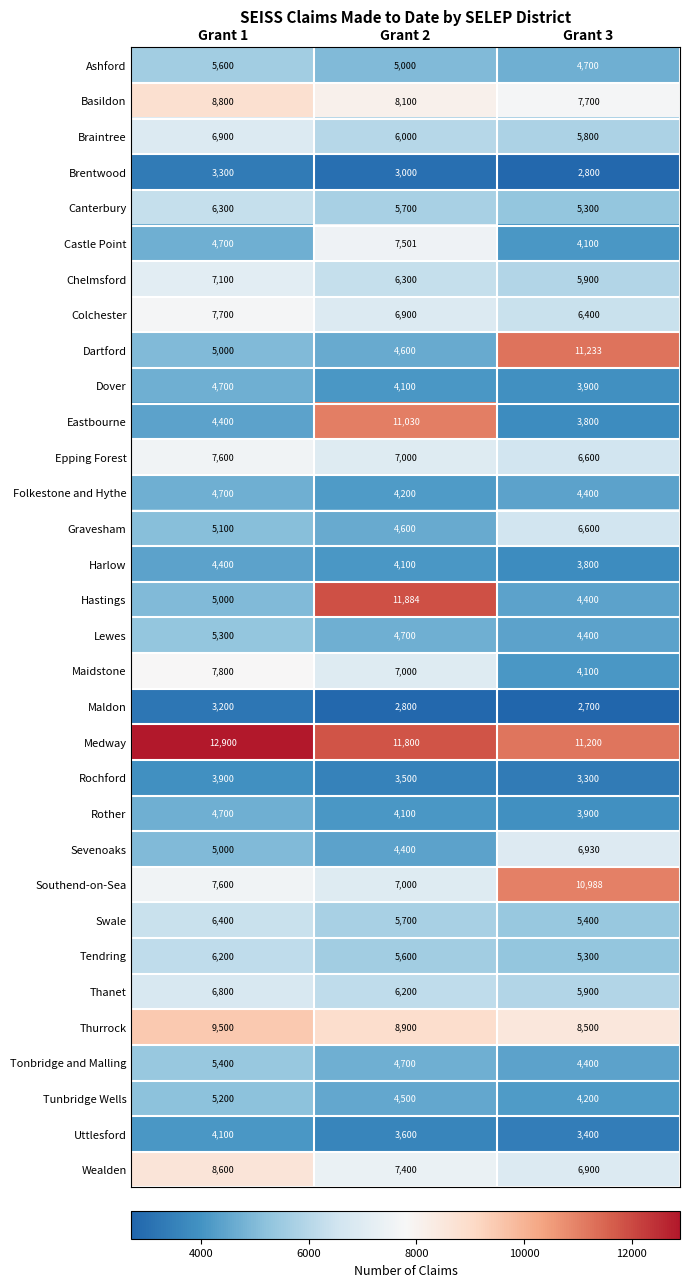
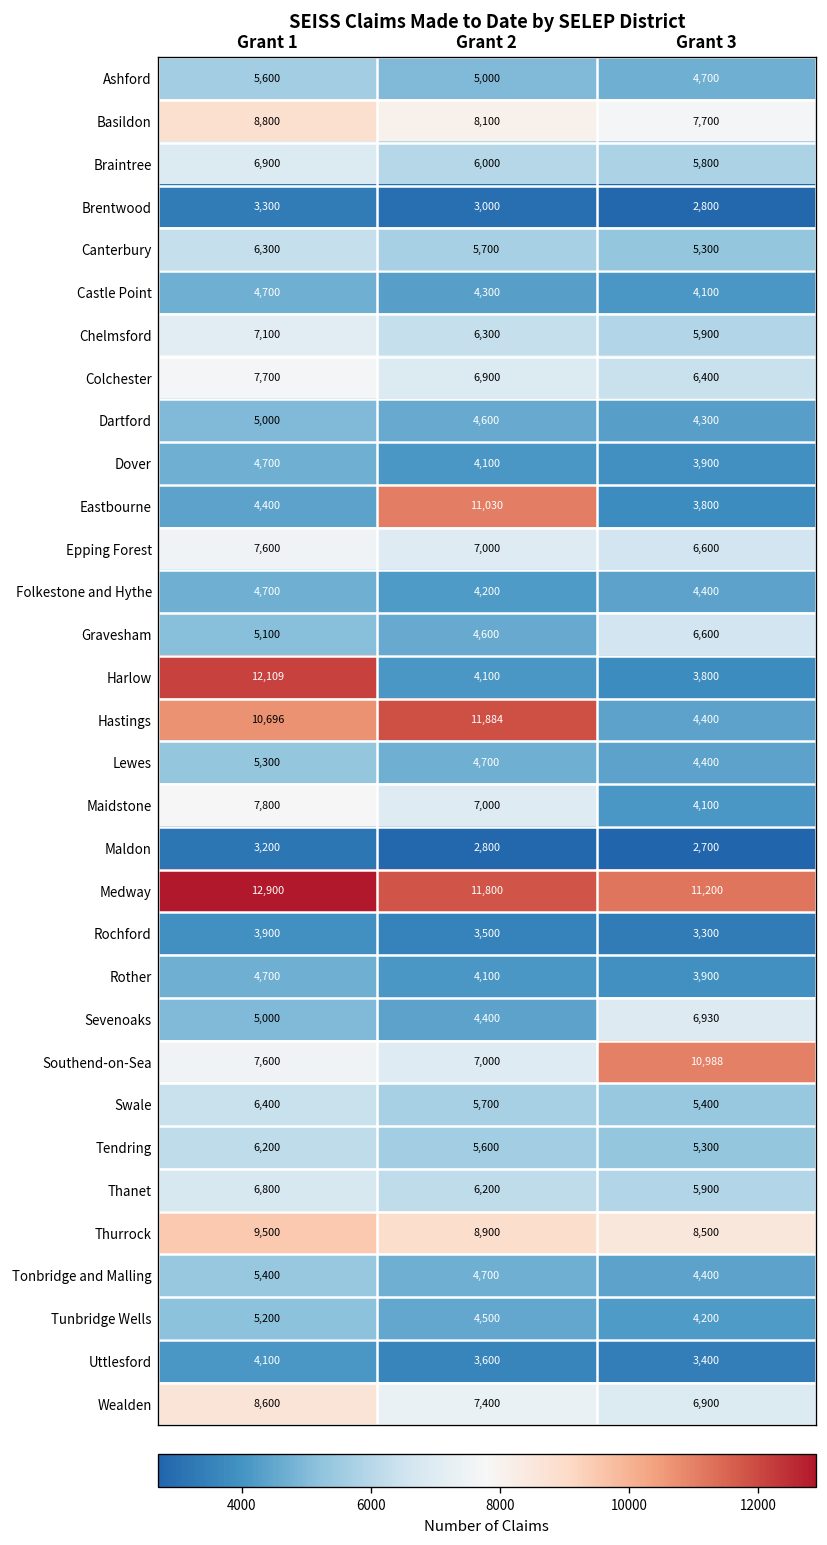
Castle Point, Grant 2: 7,501 -> 4,300
Dartford, Grant 3: 11,233 -> 4,300
Harlow, Grant 1: 4,400 -> 12,109
Hastings, Grant 1: 5,000 -> 10,696
